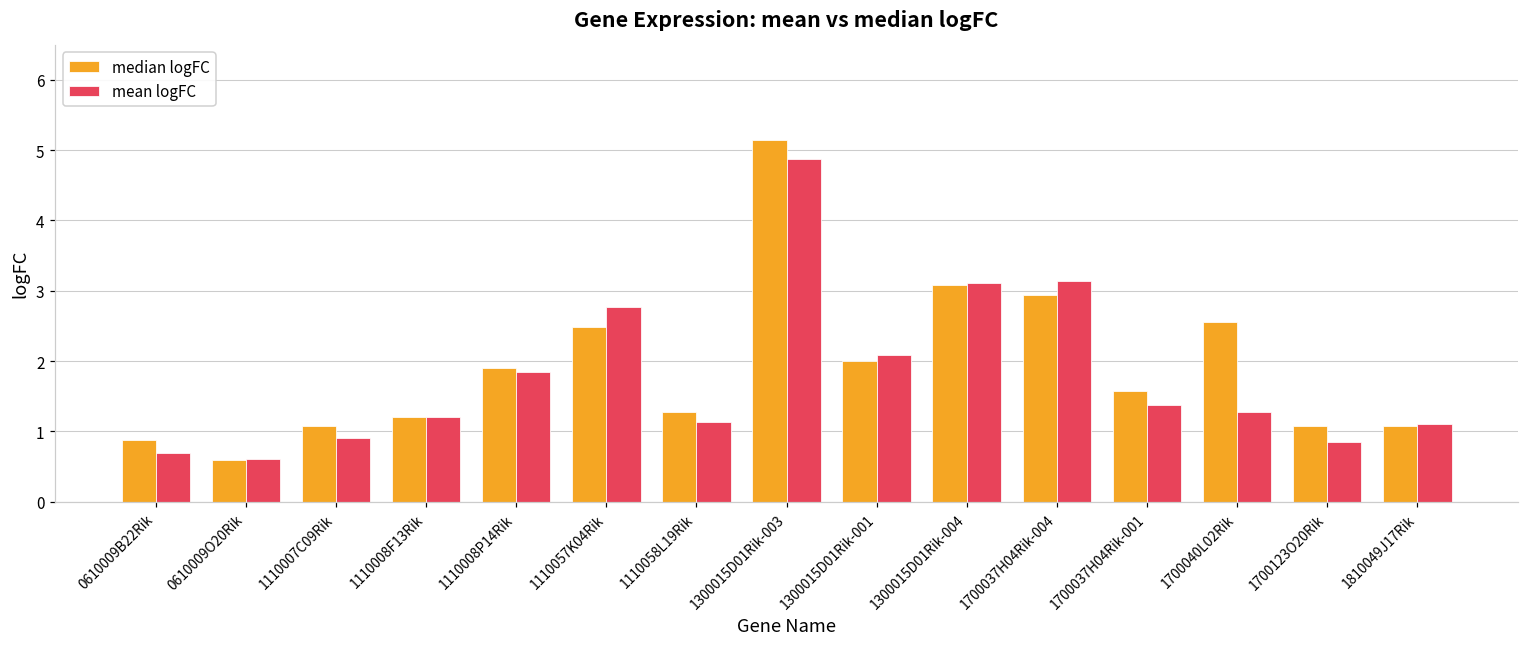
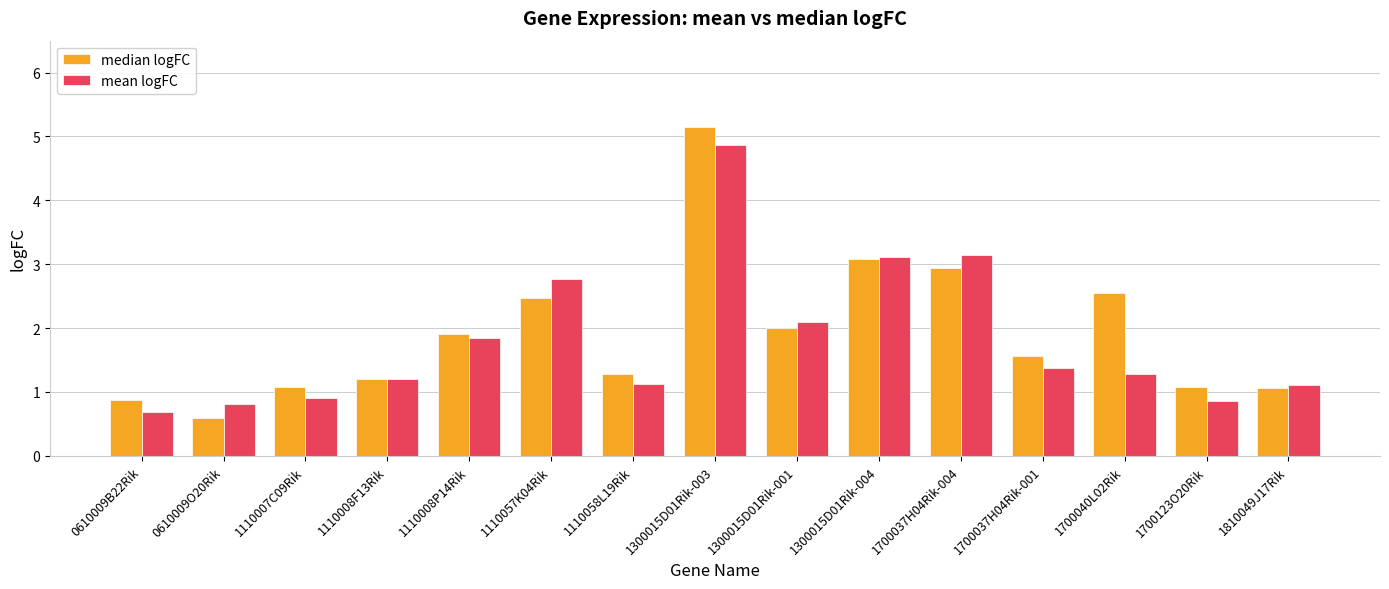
mean logFC, 0610009O20Rik: 0.6 -> 0.8
